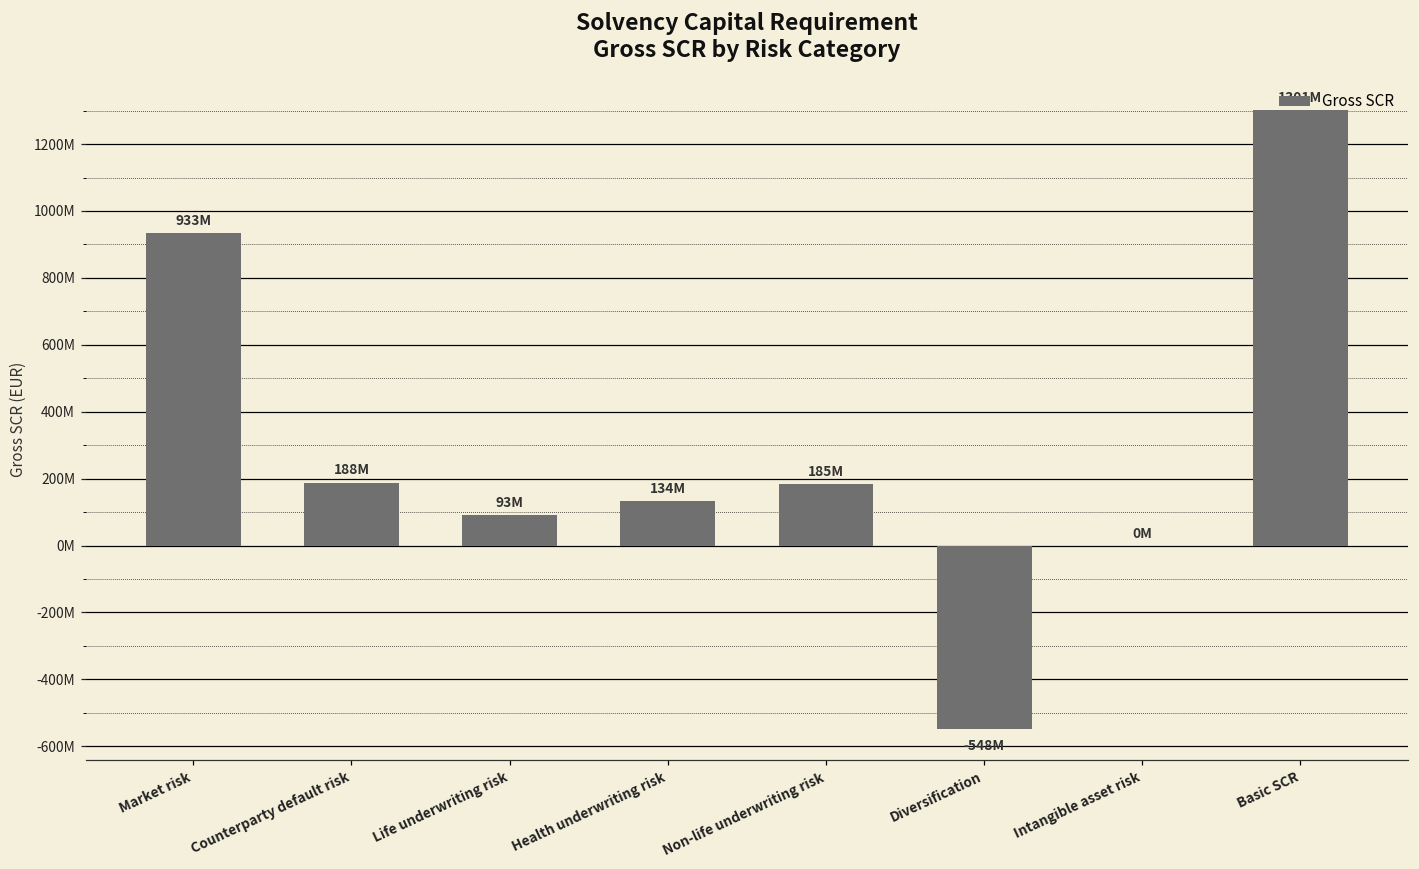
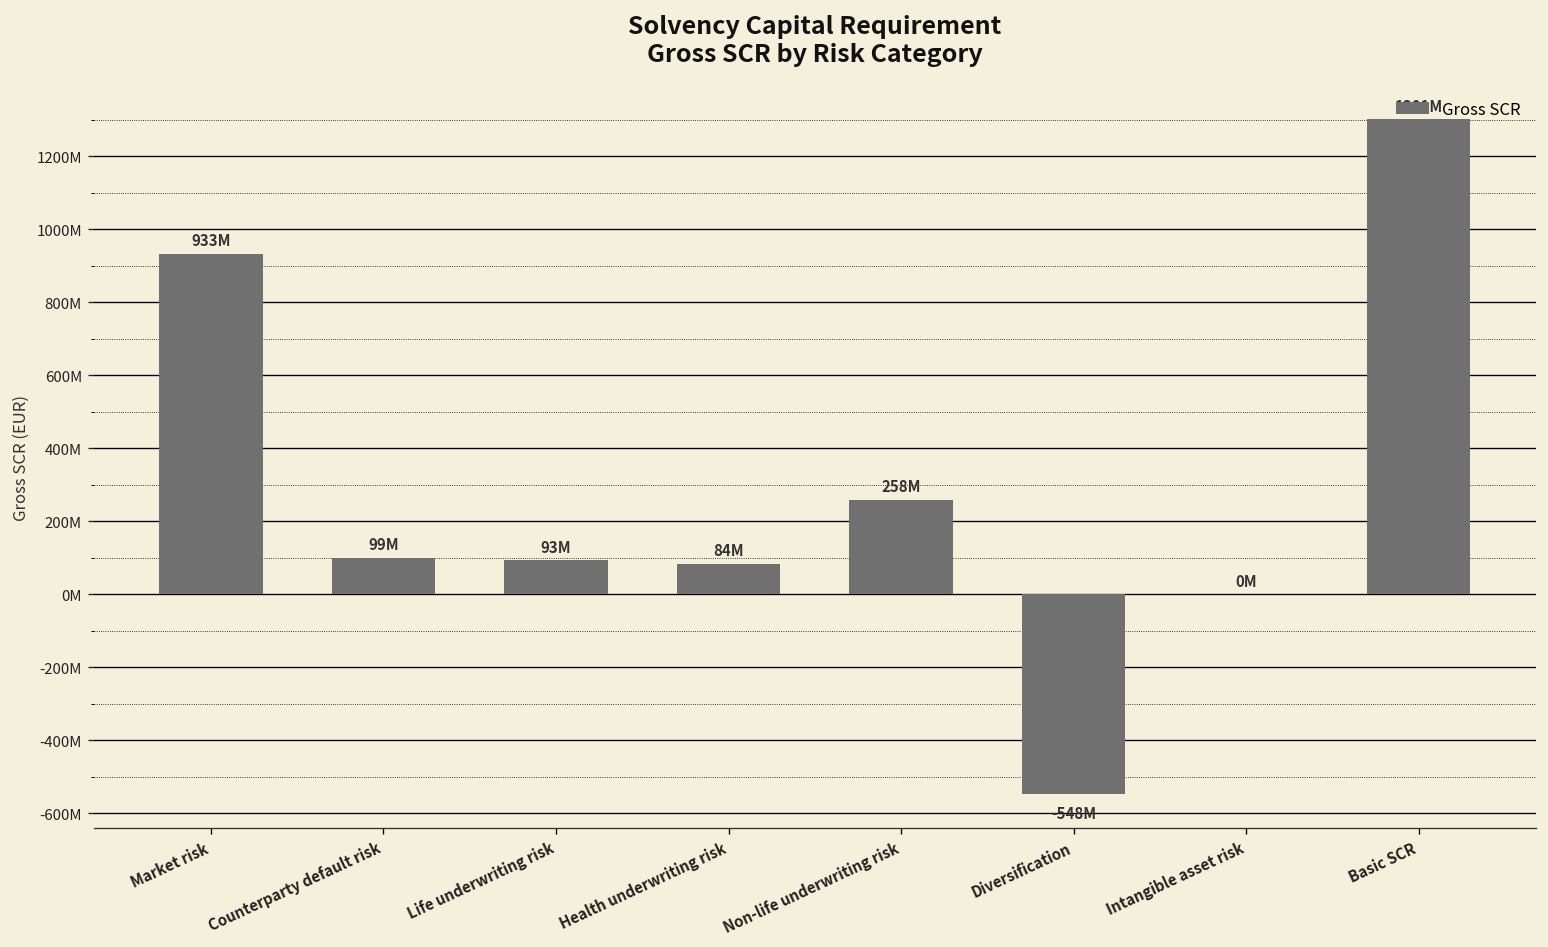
Counterparty default risk: 188M -> 99M
Health underwriting risk: 134M -> 84M
Non-life underwriting risk: 185M -> 258M
